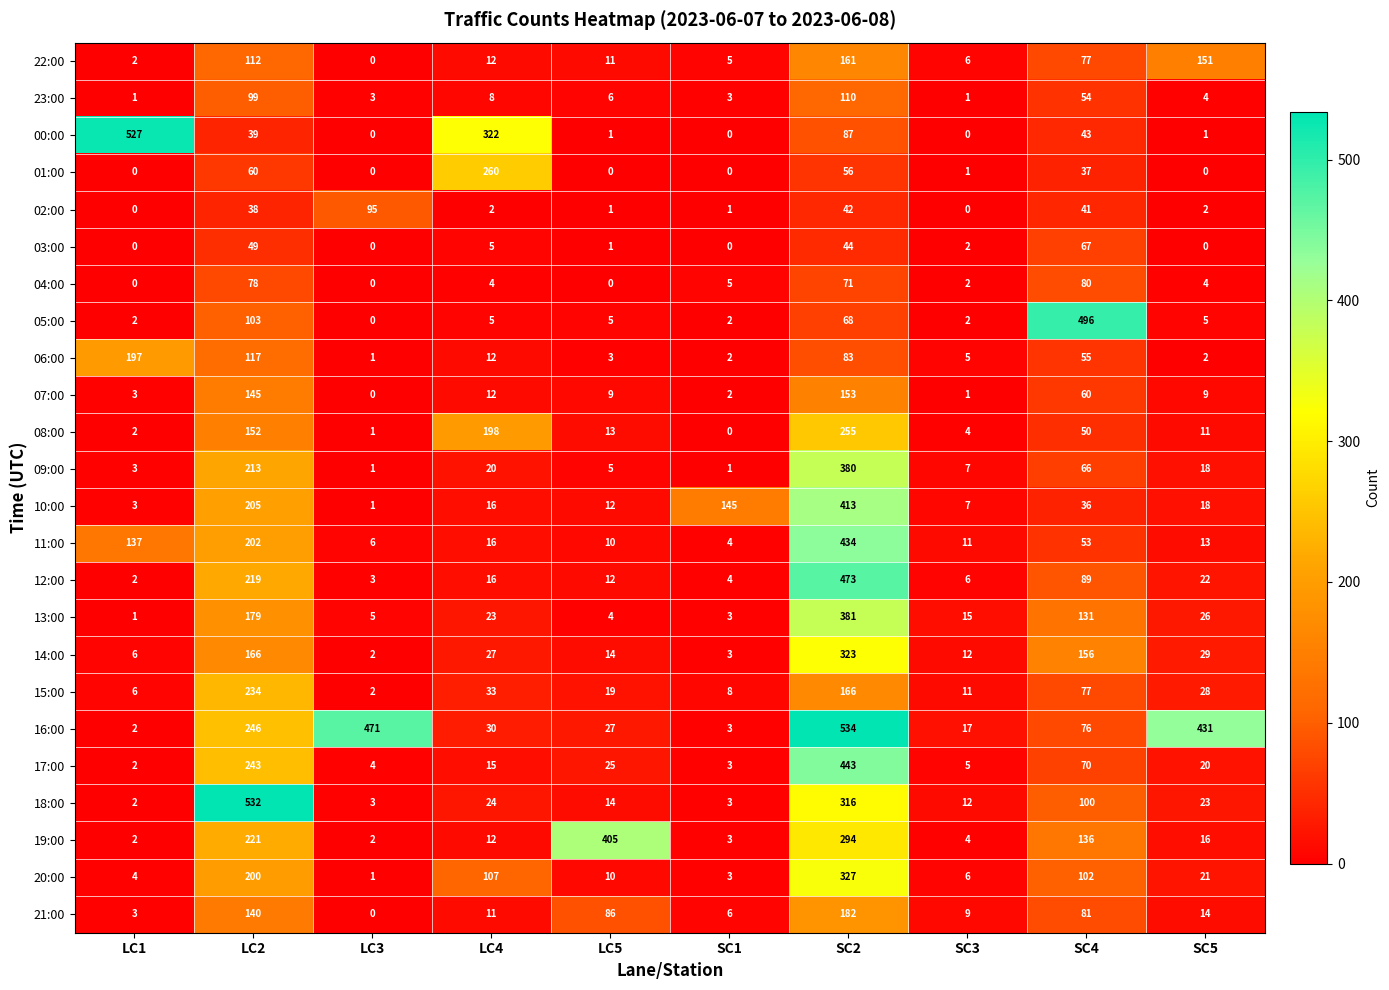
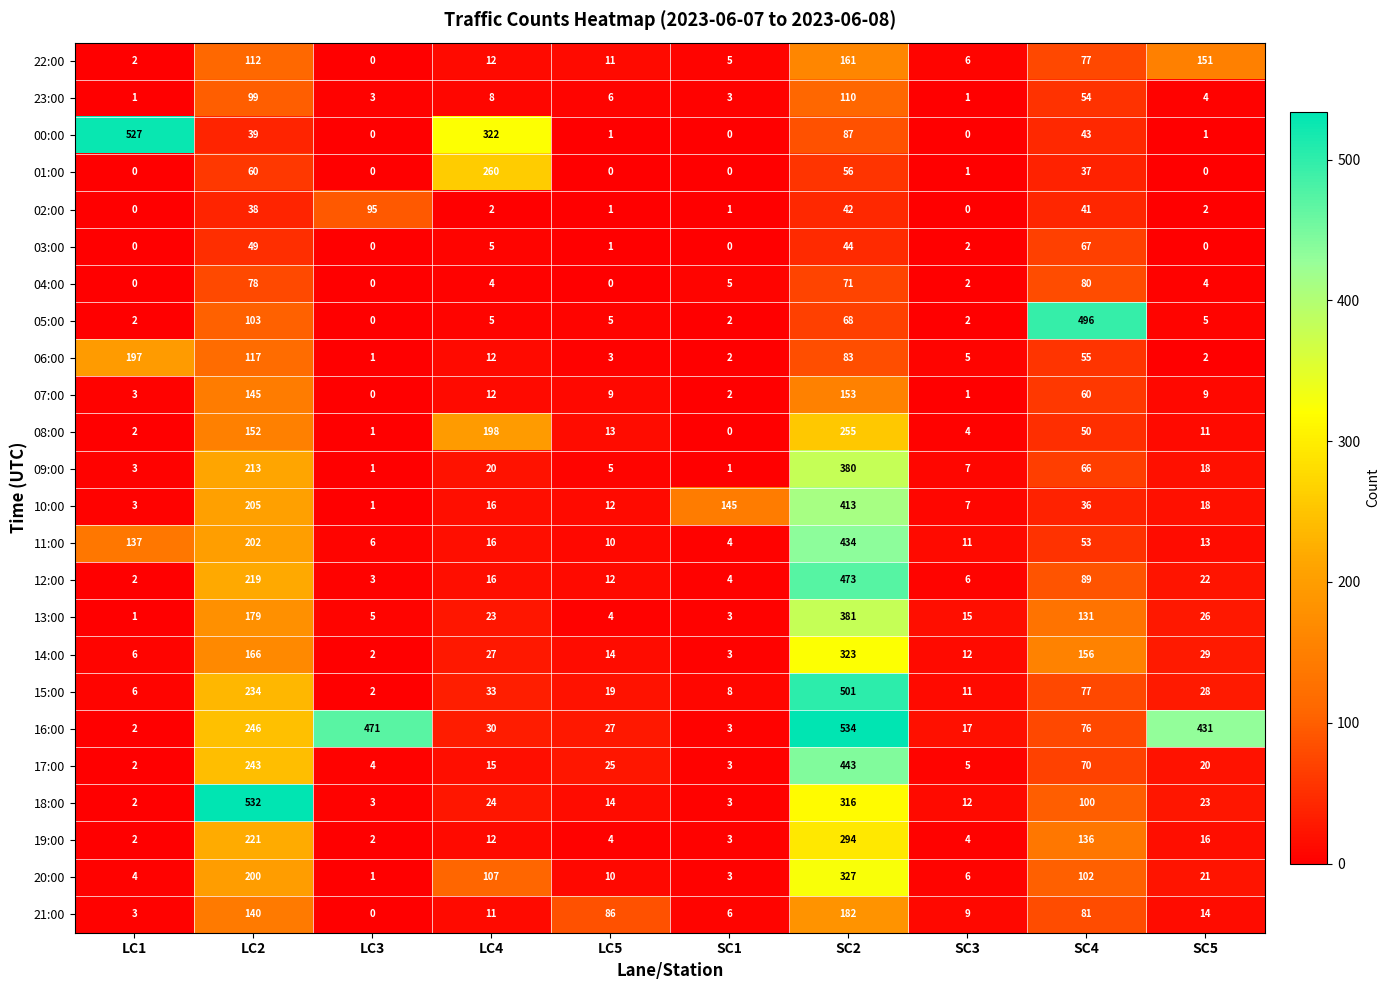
15:00, SC2: 166 -> 501
19:00, LC5: 405 -> 4
